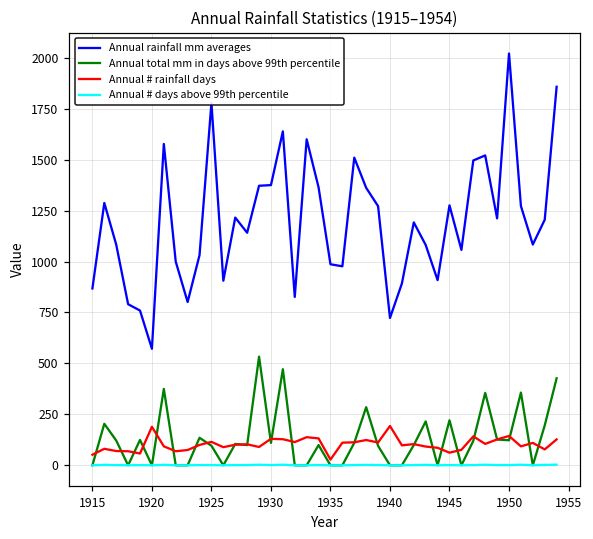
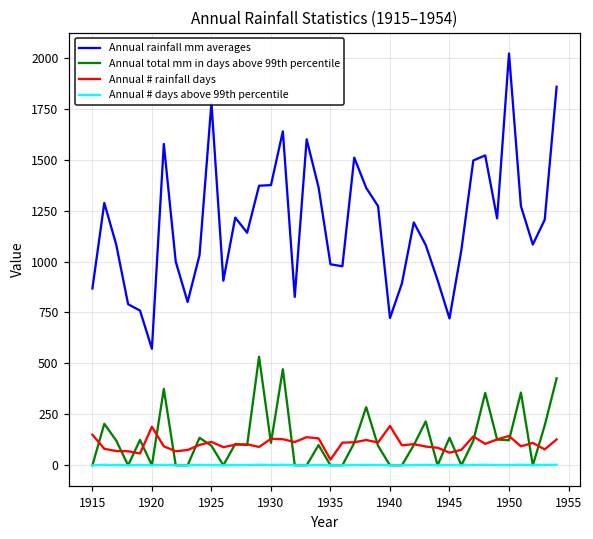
Annual # rainfall days, 1915: 50 -> 150
Annual rainfall mm averages, 1945: 1280 -> 720
Annual total mm in days above 99th percentile, 1945: 220 -> 140
